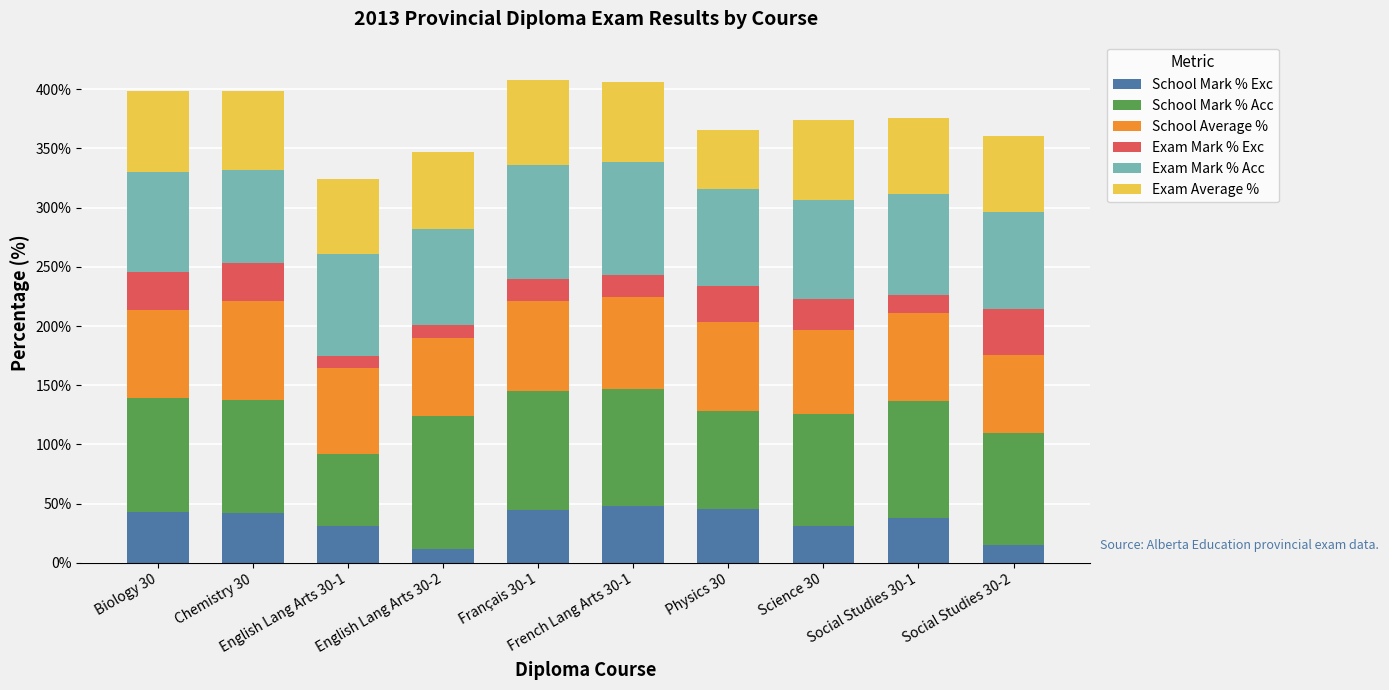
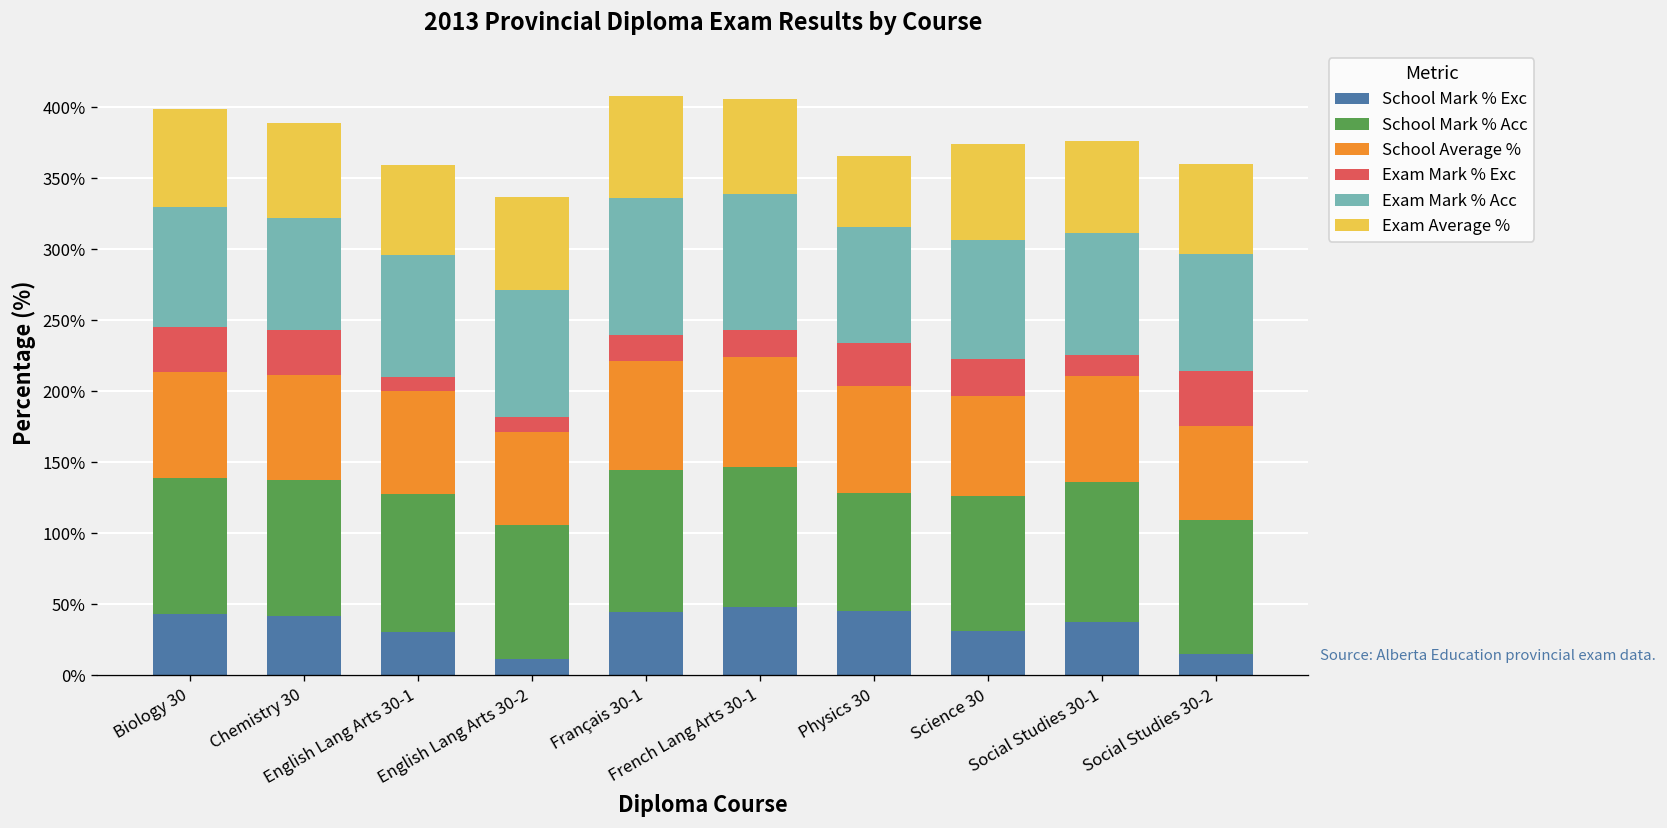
School Average %, Chemistry 30: 84% -> 74%
School Mark % Acc, English Lang Arts 30-1: 62% -> 97%
School Mark % Acc, English Lang Arts 30-2: 113% -> 94%
Exam Mark % Acc, English Lang Arts 30-2: 81% -> 89%
